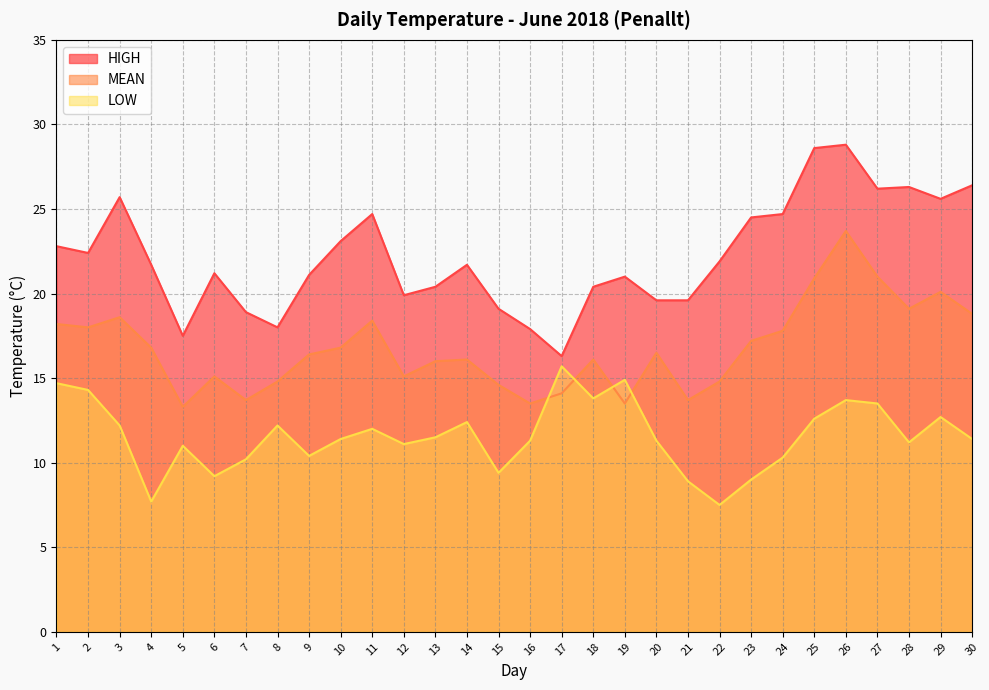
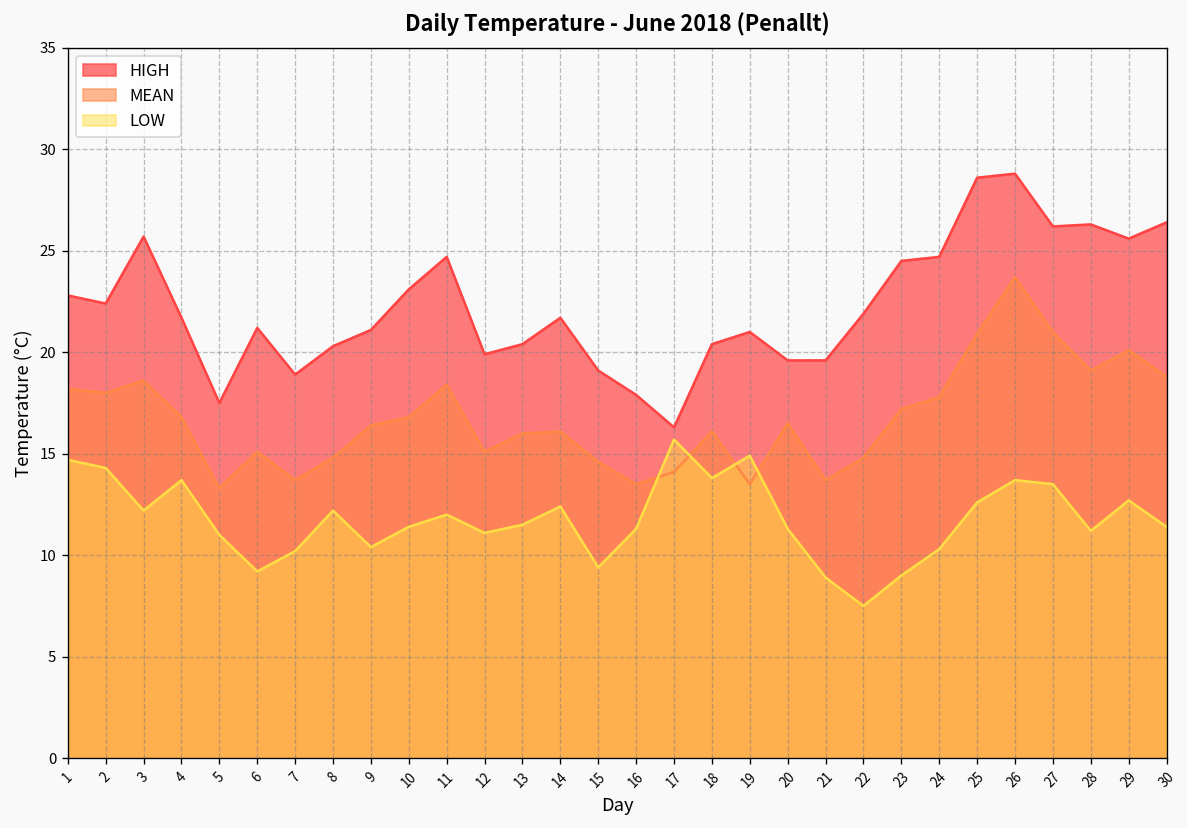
LOW, 4: 7.7 -> 13.7
HIGH, 8: 18.0 -> 20.3
